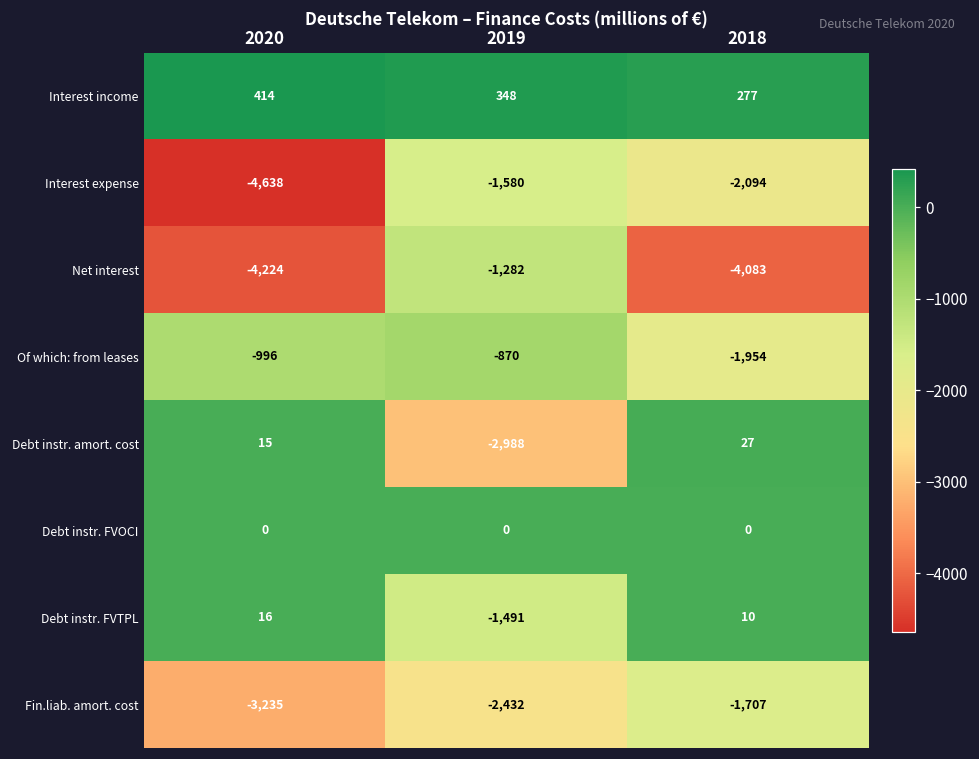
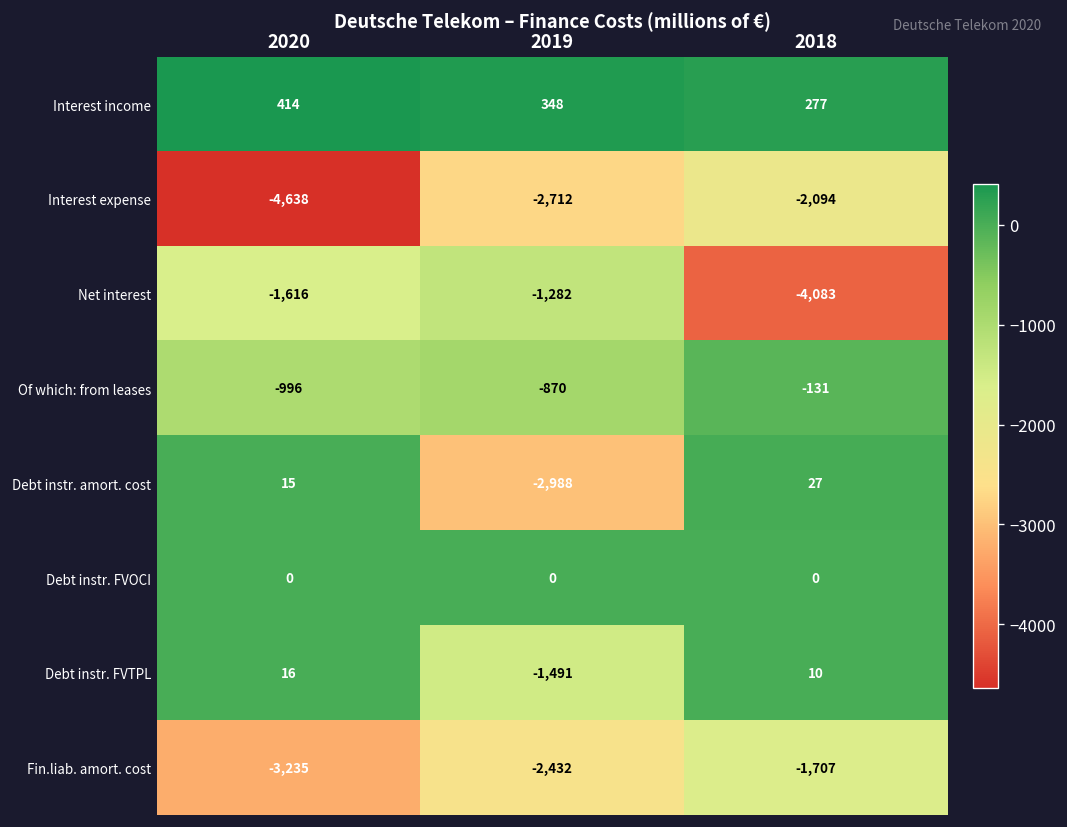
Interest expense, 2019: -1,580 -> -2,712
Net interest, 2020: -4,224 -> -1,616
Of which: from leases, 2018: -1,954 -> -131
